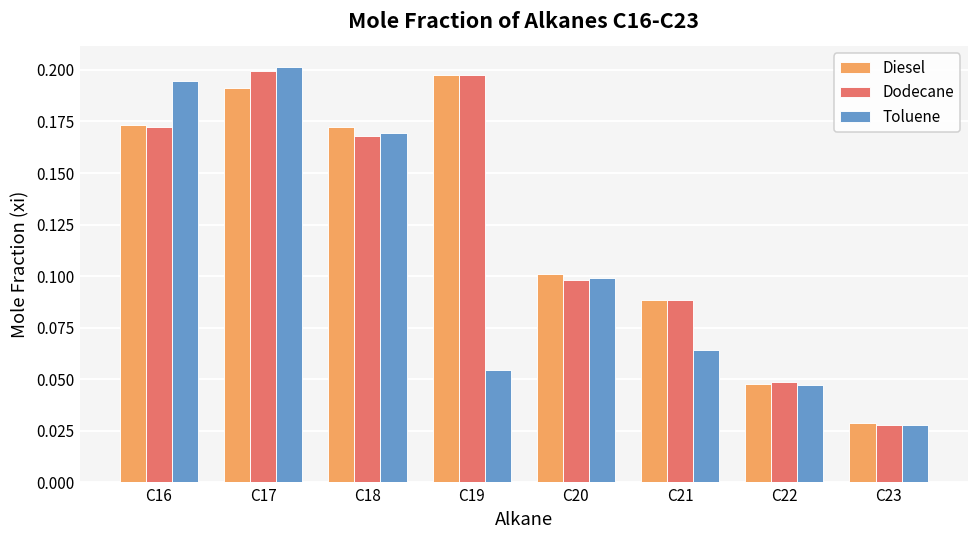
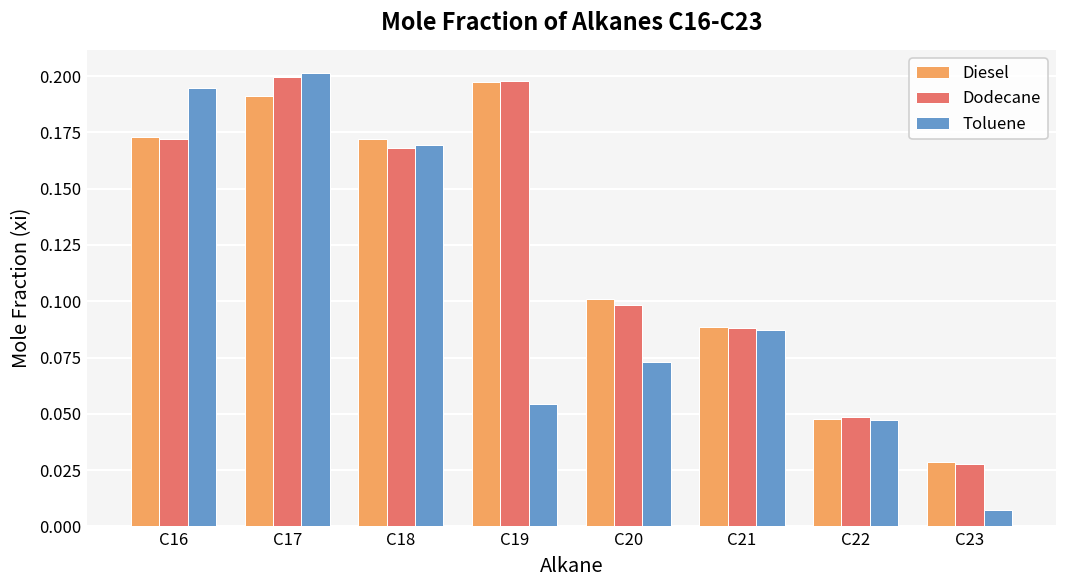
Toluene, C20: 0.099 -> 0.073
Toluene, C21: 0.064 -> 0.087
Toluene, C23: 0.028 -> 0.007
